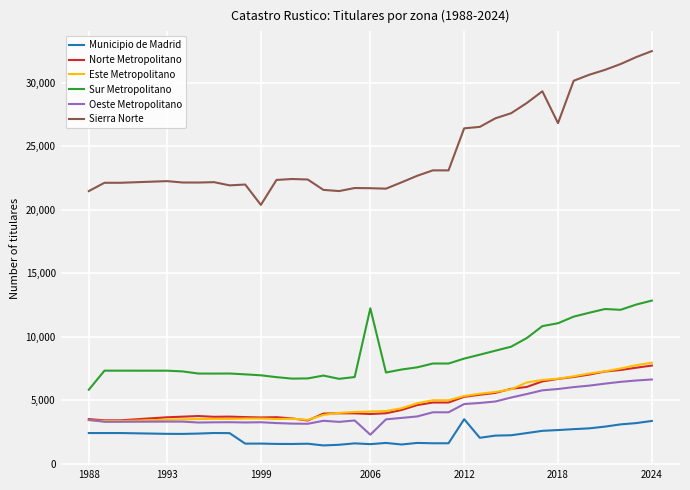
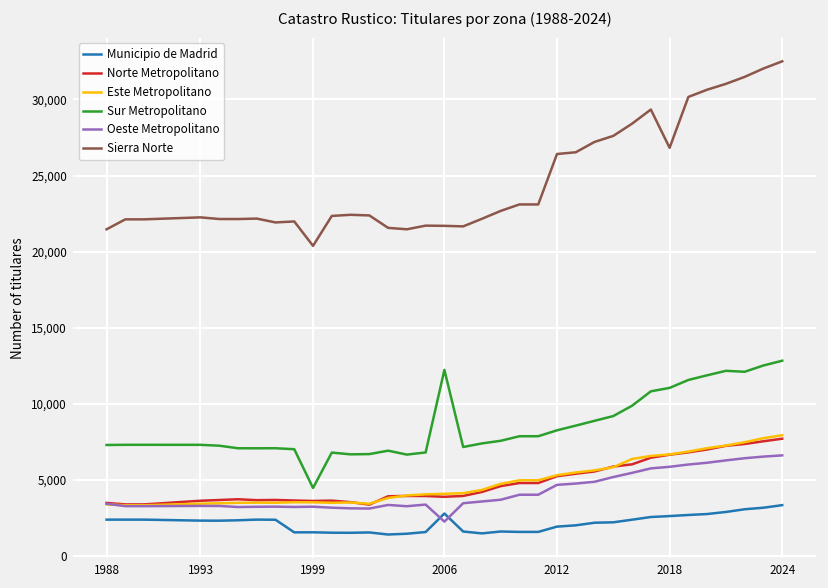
Sur Metropolitano, 1988: 5,800 -> 7,300
Sur Metropolitano, 1999: 7,000 -> 4,500
Municipio de Madrid, 2006: 1,500 -> 2,800
Municipio de Madrid, 2012: 3,500 -> 1,900
